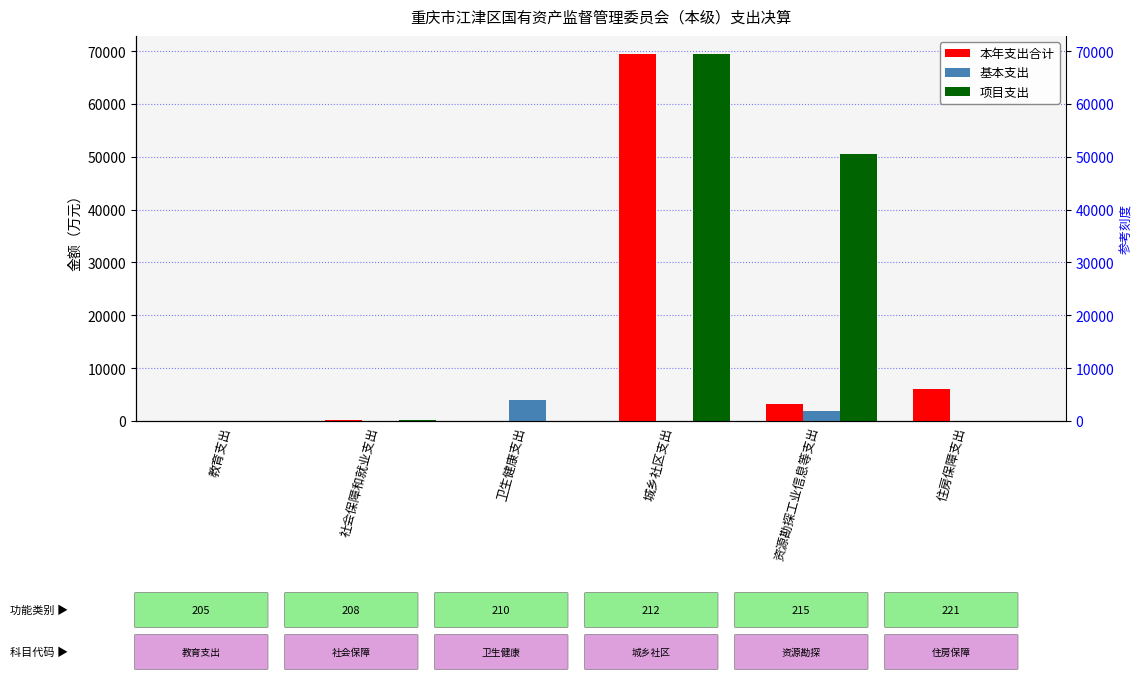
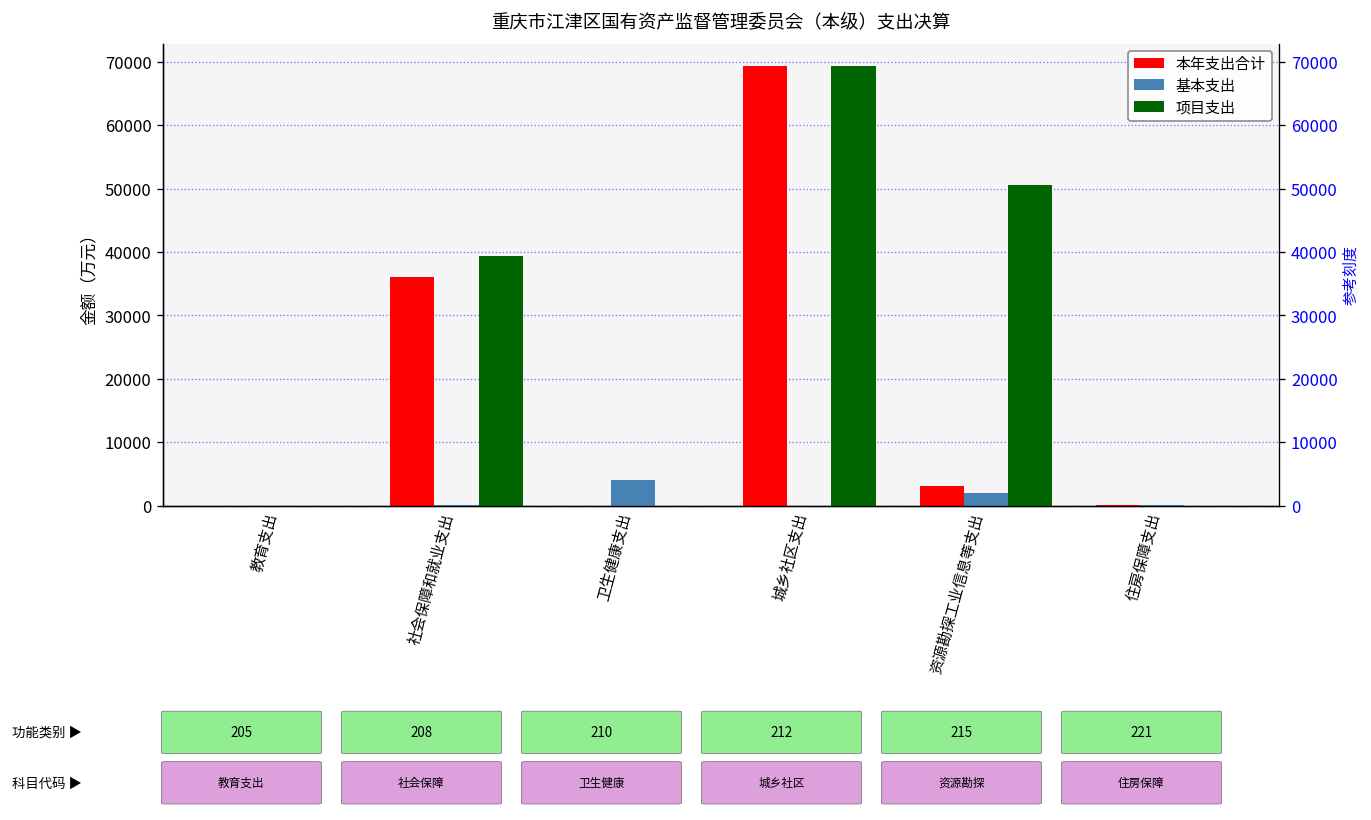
本年支出合计, 社会保障和就业支出: 0 -> 36000
项目支出, 社会保障和就业支出: 0 -> 39000
本年支出合计, 住房保障支出: 6000 -> 0
